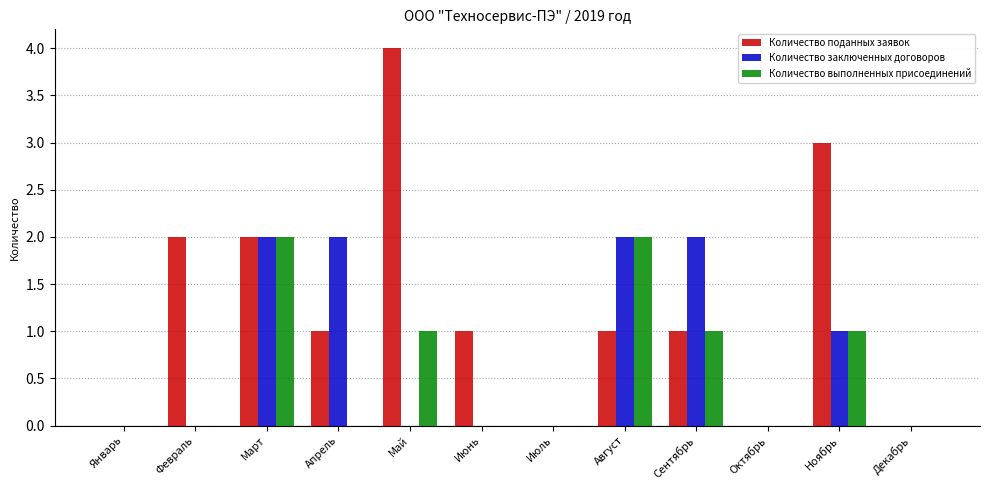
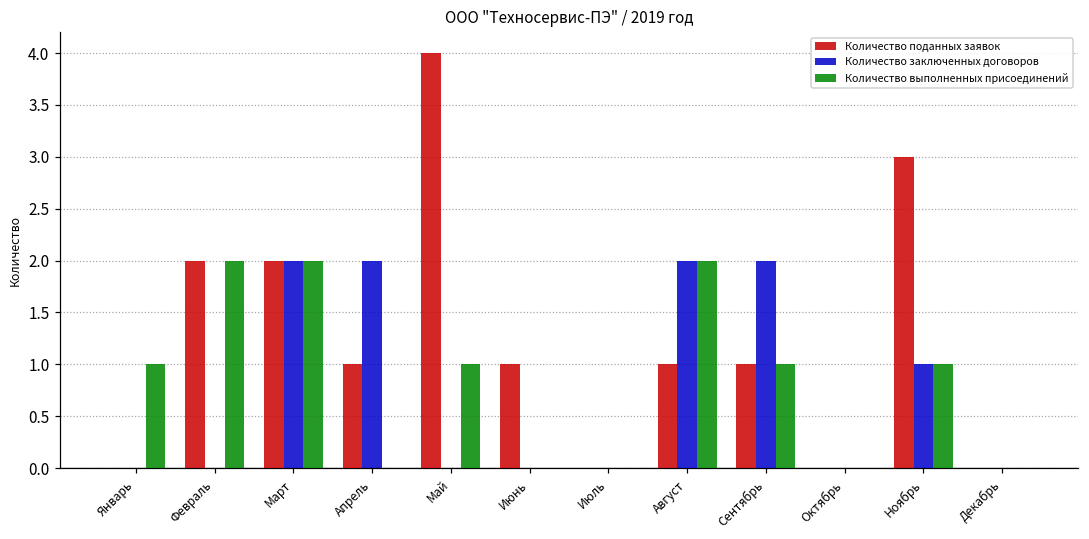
Количество выполненных присоединений, Январь: 0 -> 1
Количество выполненных присоединений, Февраль: 0 -> 2
